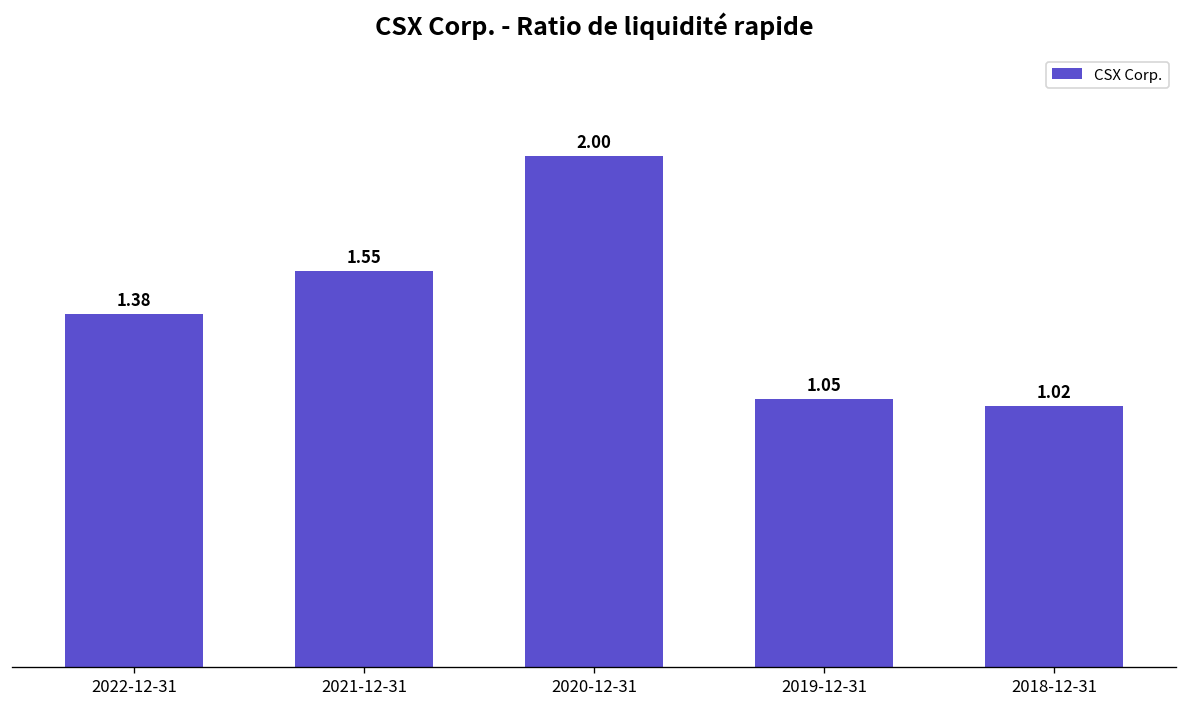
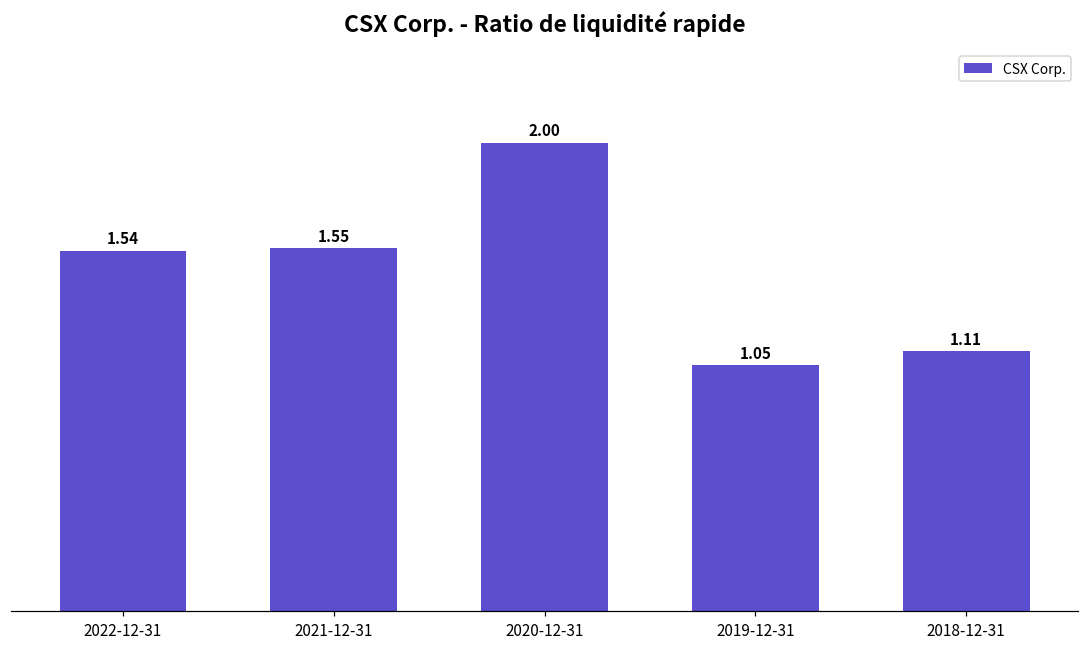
2022-12-31: 1.38 -> 1.54
2018-12-31: 1.02 -> 1.11
